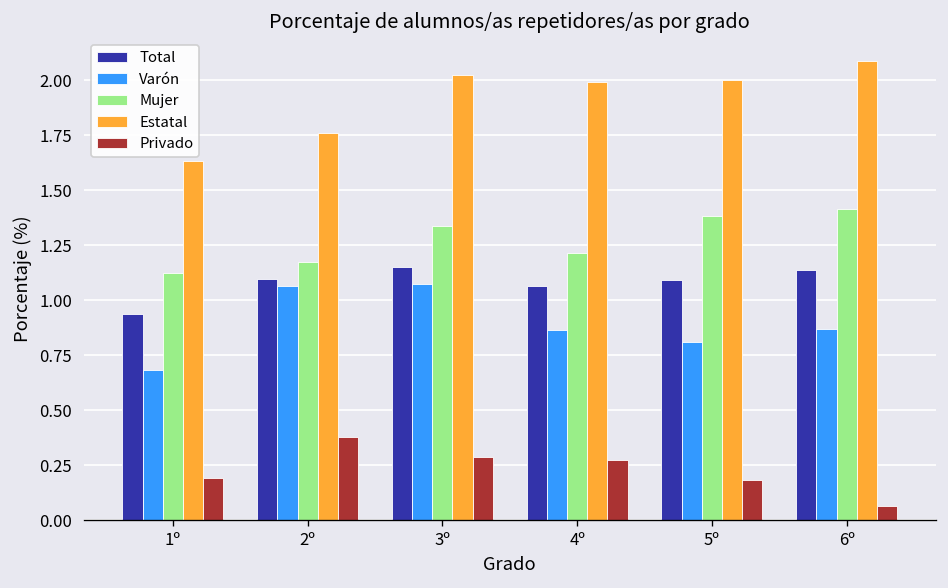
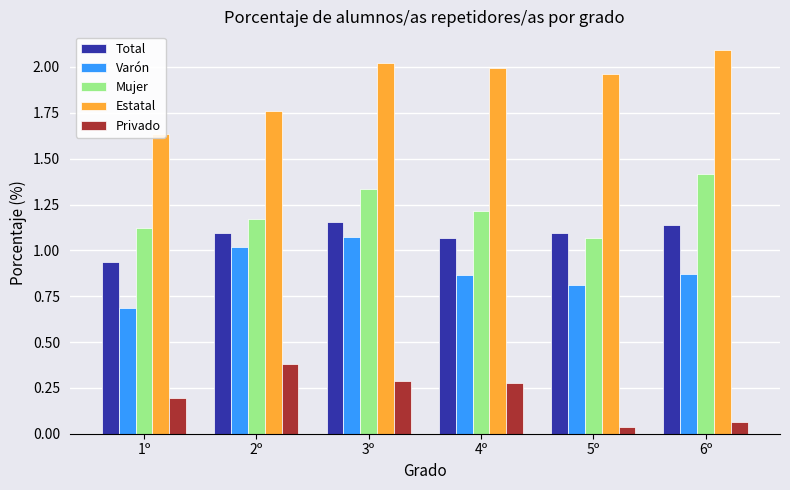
Varón, 2º: 1.07 -> 1.02
Mujer, 5º: 1.38 -> 1.07
Estatal, 5º: 2.00 -> 1.96
Privado, 5º: 0.18 -> 0.04
